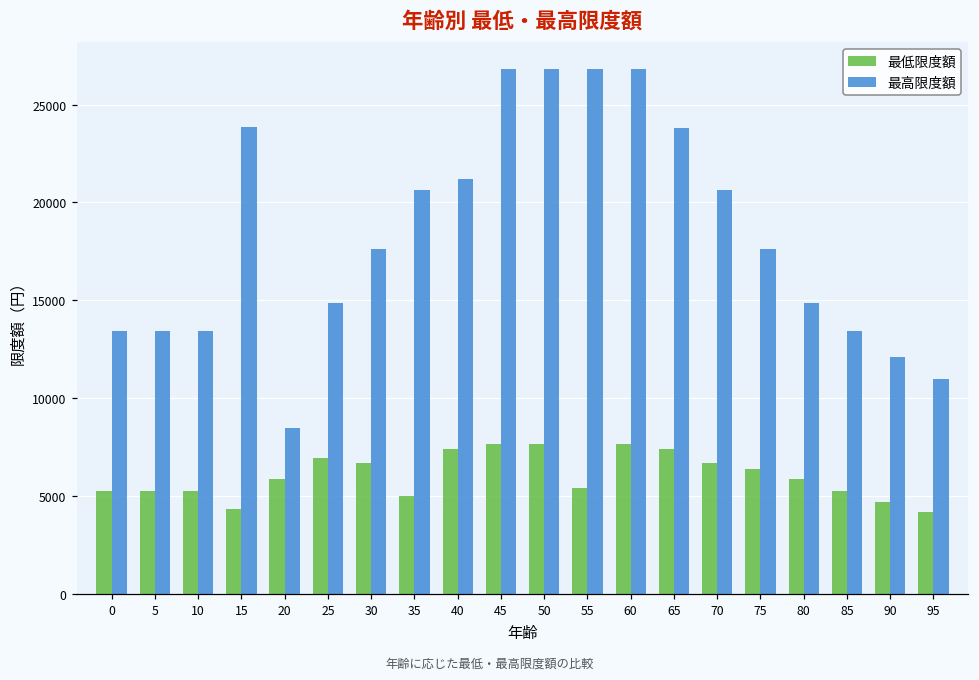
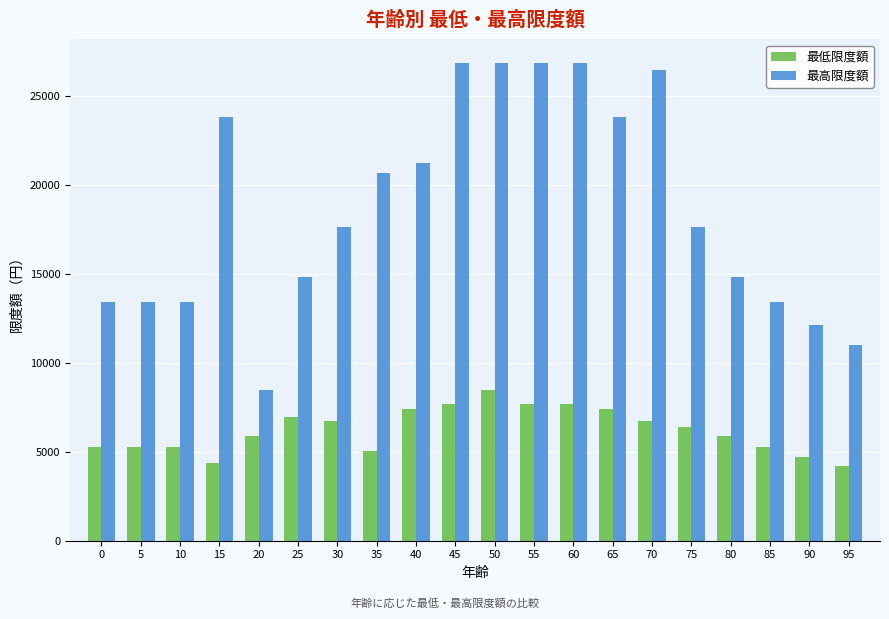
最低限度額, 50: 7700 -> 8500
最低限度額, 55: 5400 -> 7700
最高限度額, 70: 20600 -> 26400
